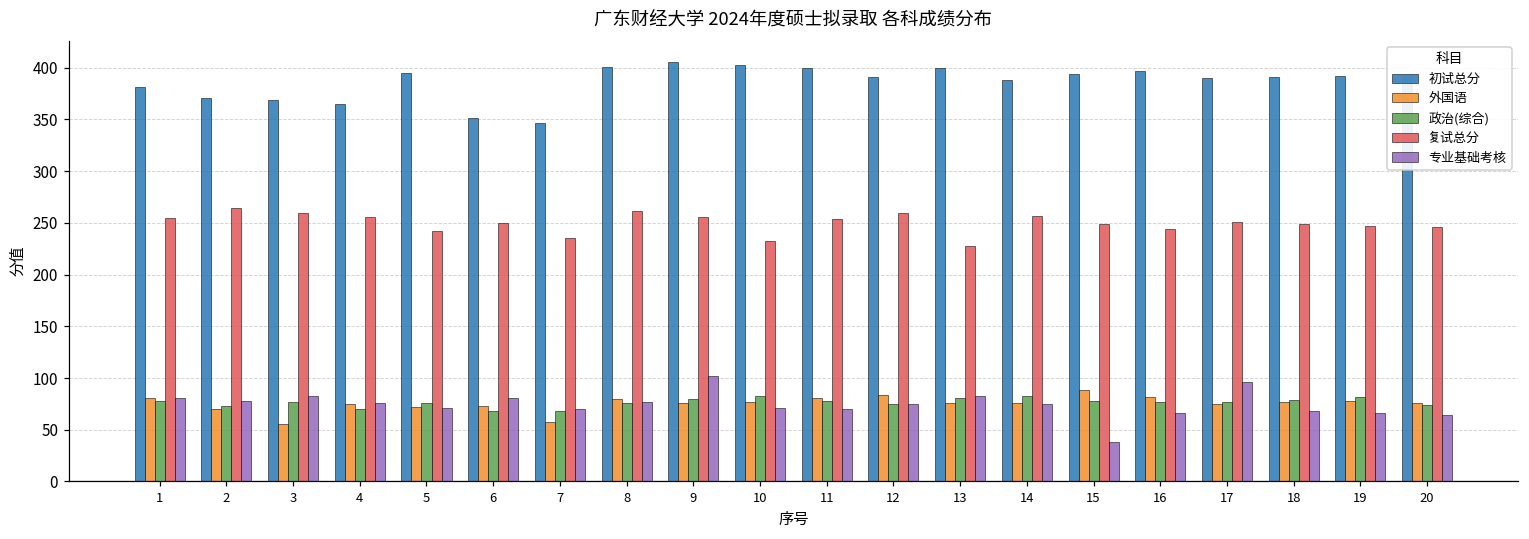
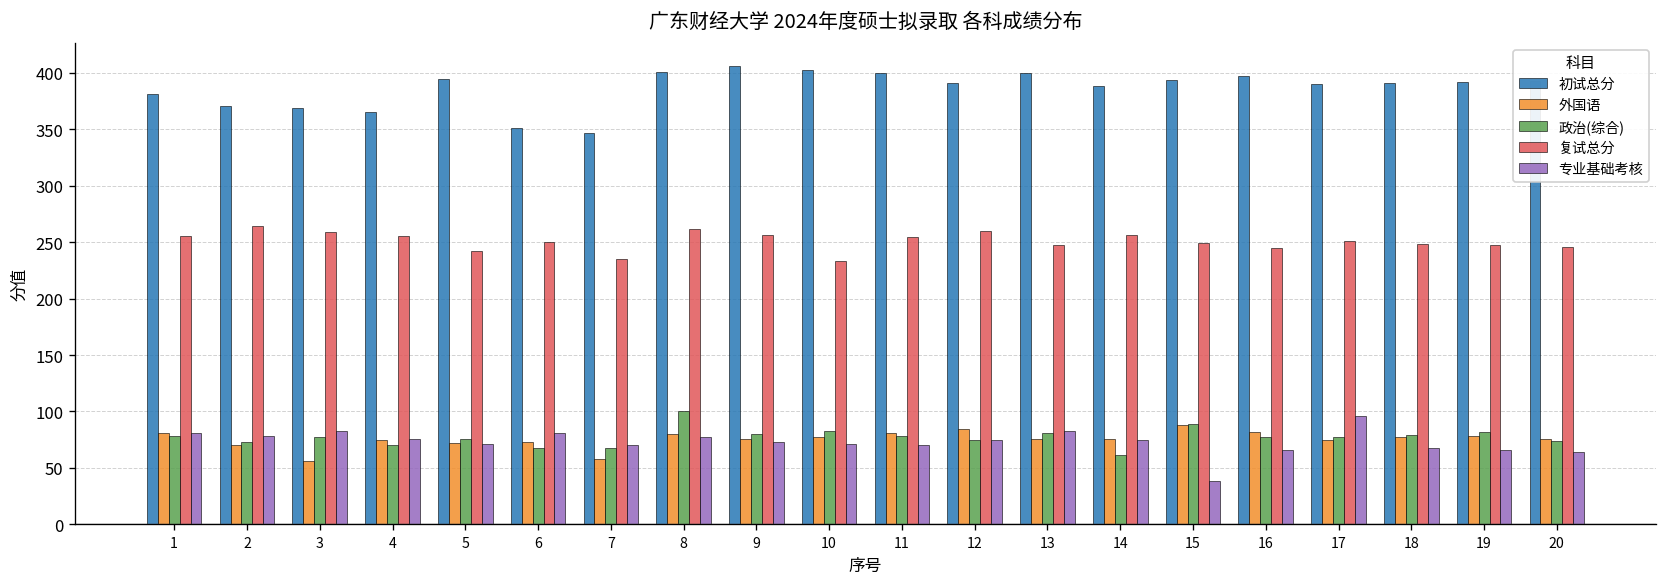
政治(综合), 8: 80 -> 100
专业基础考核, 9: 100 -> 70
复试总分, 13: 230 -> 250
政治(综合), 14: 80 -> 60
政治(综合), 15: 80 -> 90
